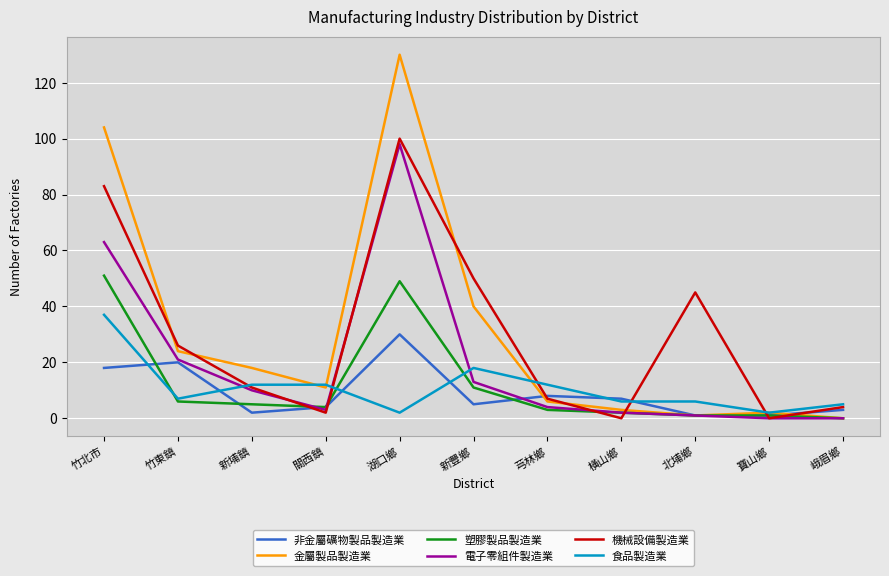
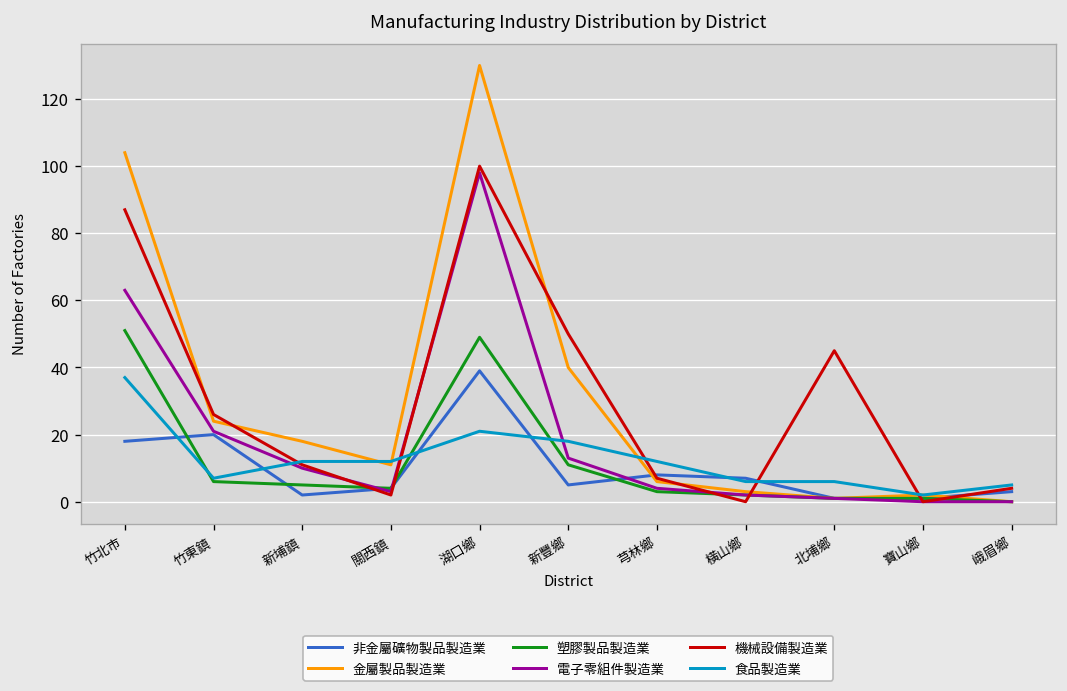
機械設備製造業, 竹北市: 83 -> 87
非金屬礦物製品製造業, 湖口鄉: 30 -> 39
食品製造業, 湖口鄉: 2 -> 21
